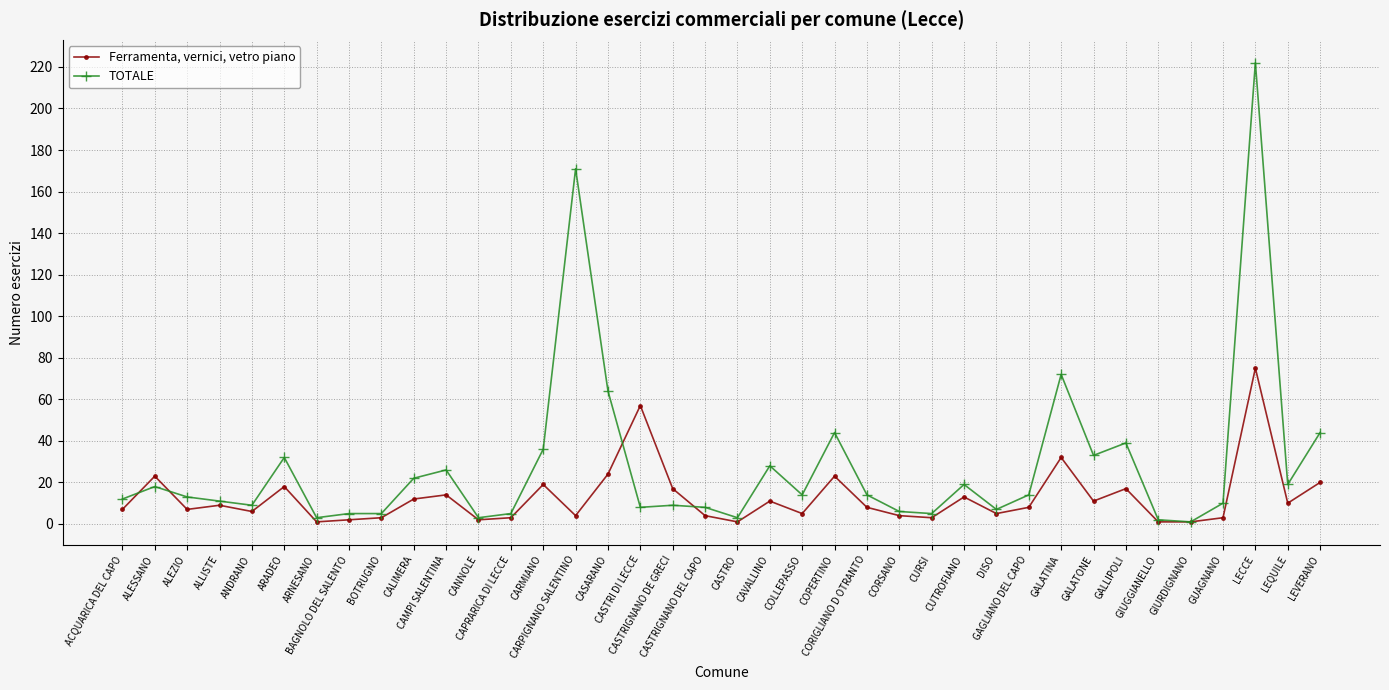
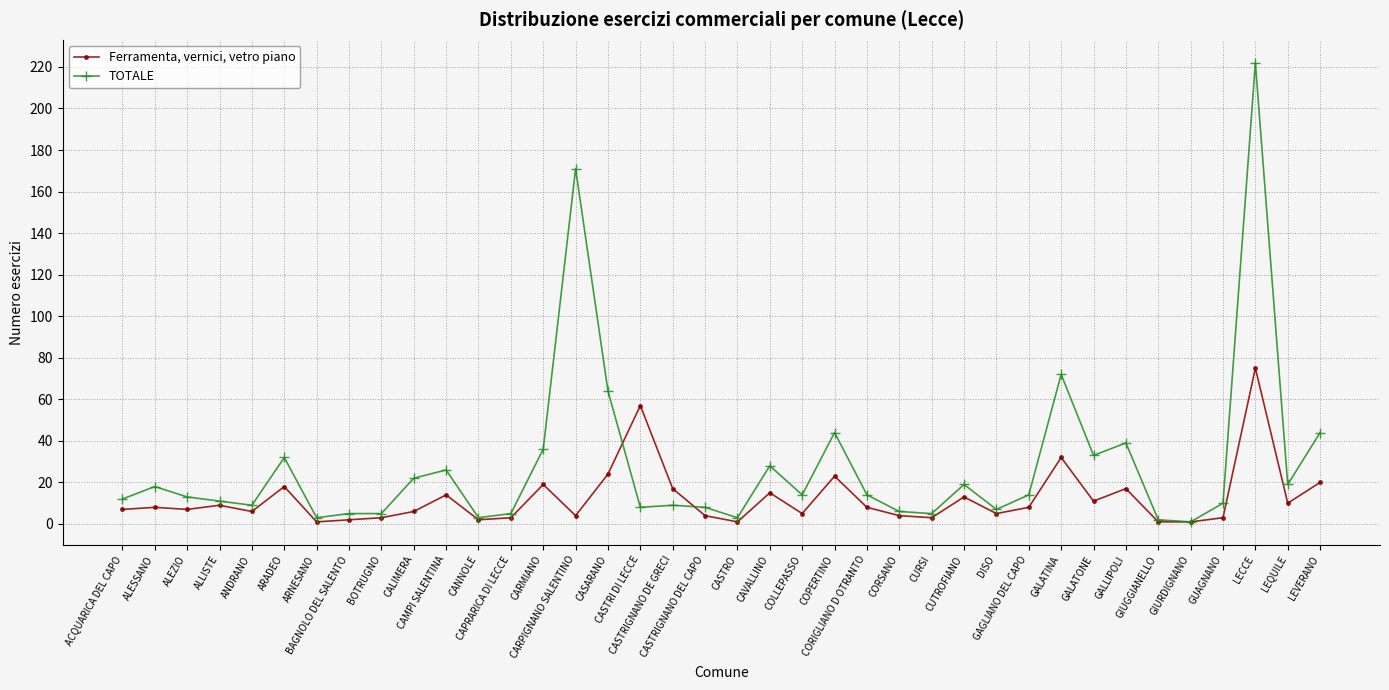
Ferramenta, vernici, vetro piano, ALESSANO: 23 -> 8
Ferramenta, vernici, vetro piano, CALIMERA: 12 -> 6
Ferramenta, vernici, vetro piano, CAVALLINO: 11 -> 15
